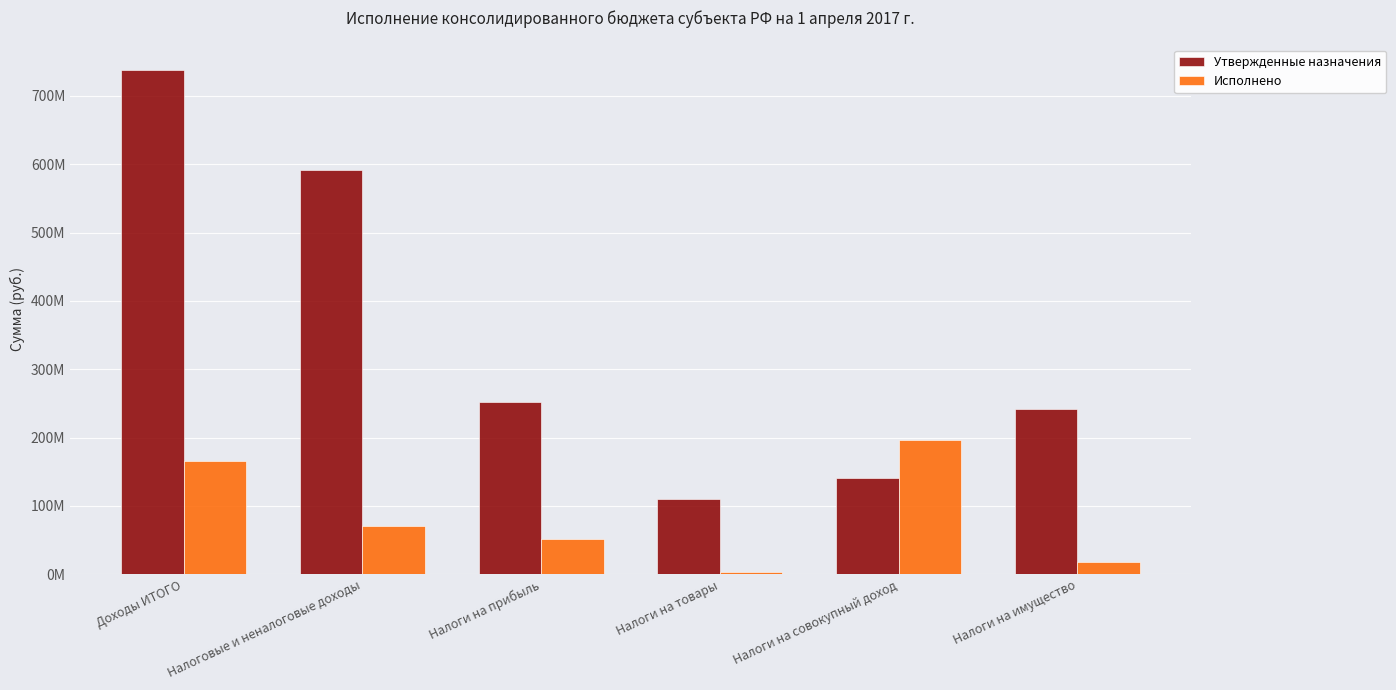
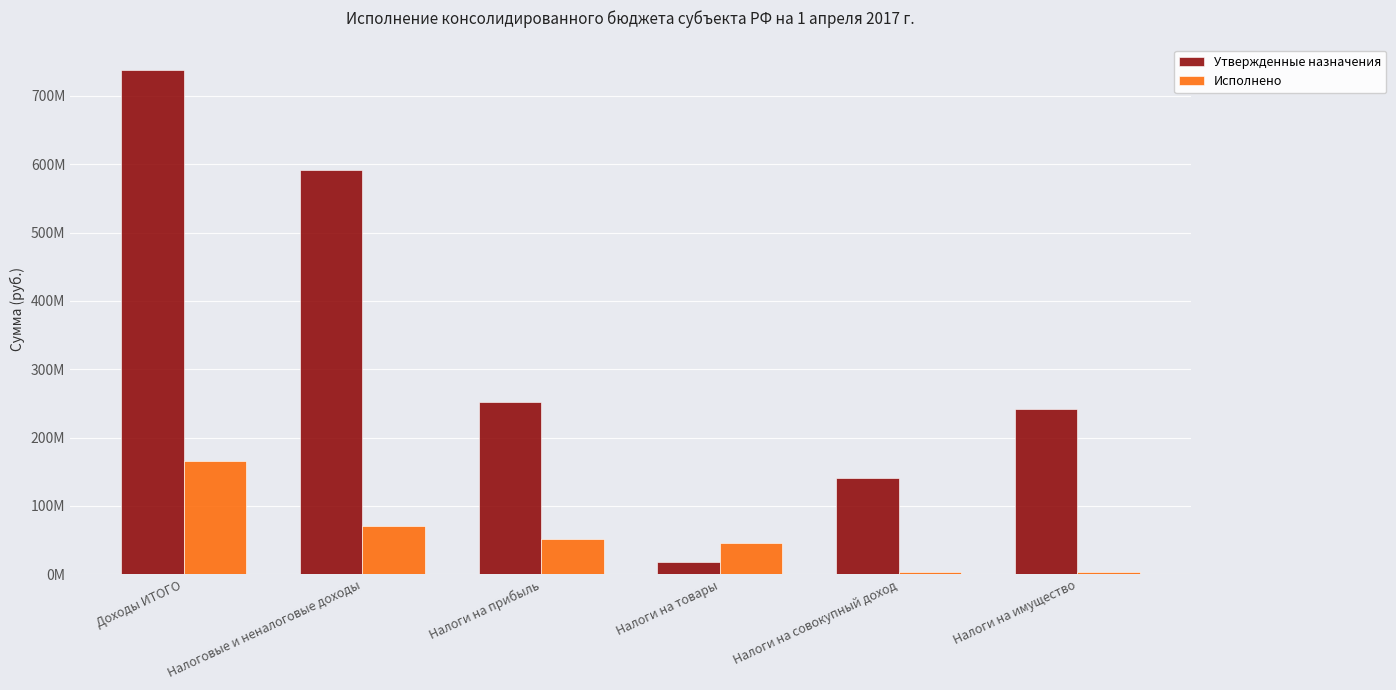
Утвержденные назначения, Налоги на товары: 110000000 -> 20000000
Исполнено, Налоги на товары: 0 -> 50000000
Исполнено, Налоги на совокупный доход: 200000000 -> 0
Исполнено, Налоги на имущество: 20000000 -> 0
